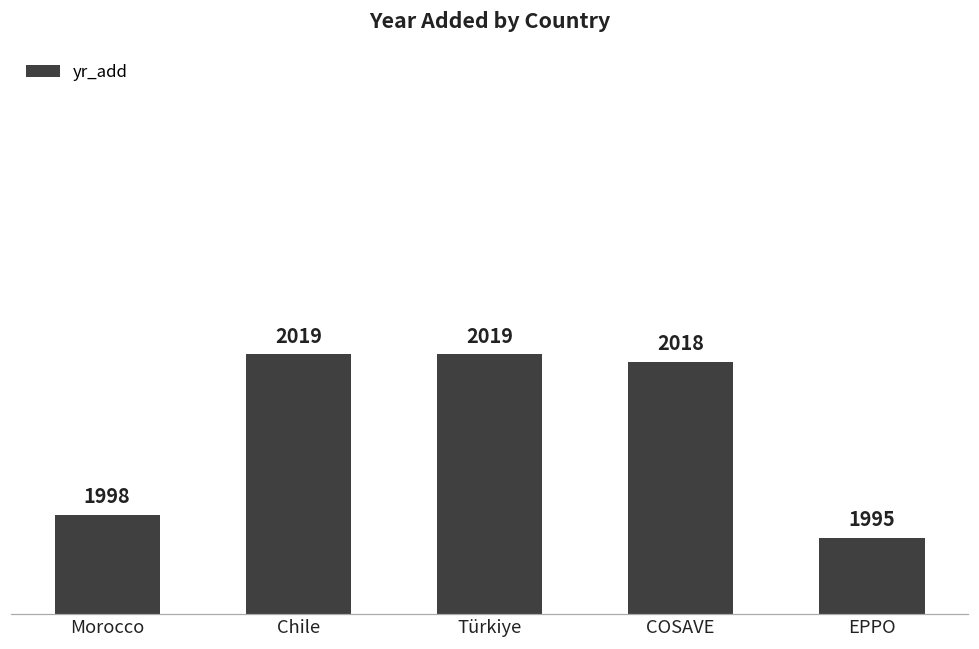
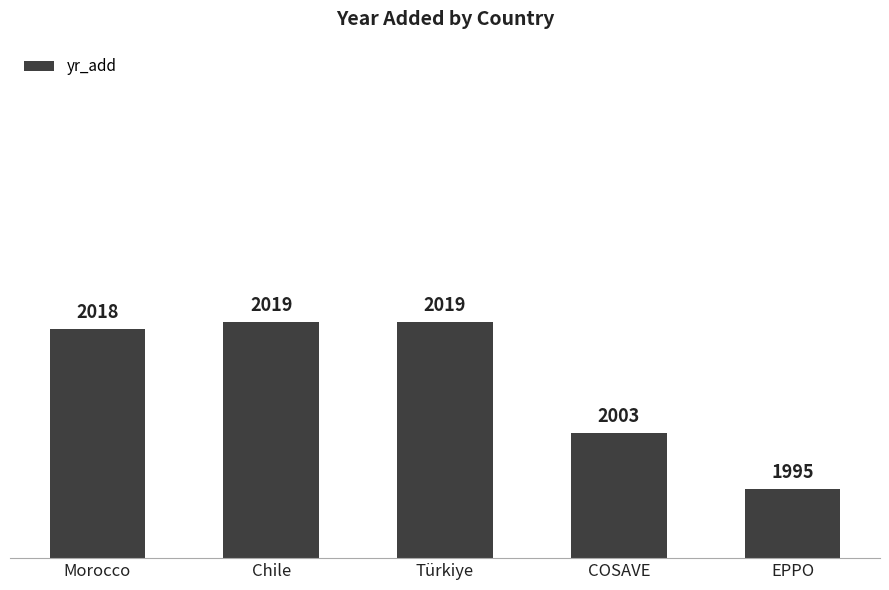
Morocco: 1998 -> 2018
COSAVE: 2018 -> 2003
